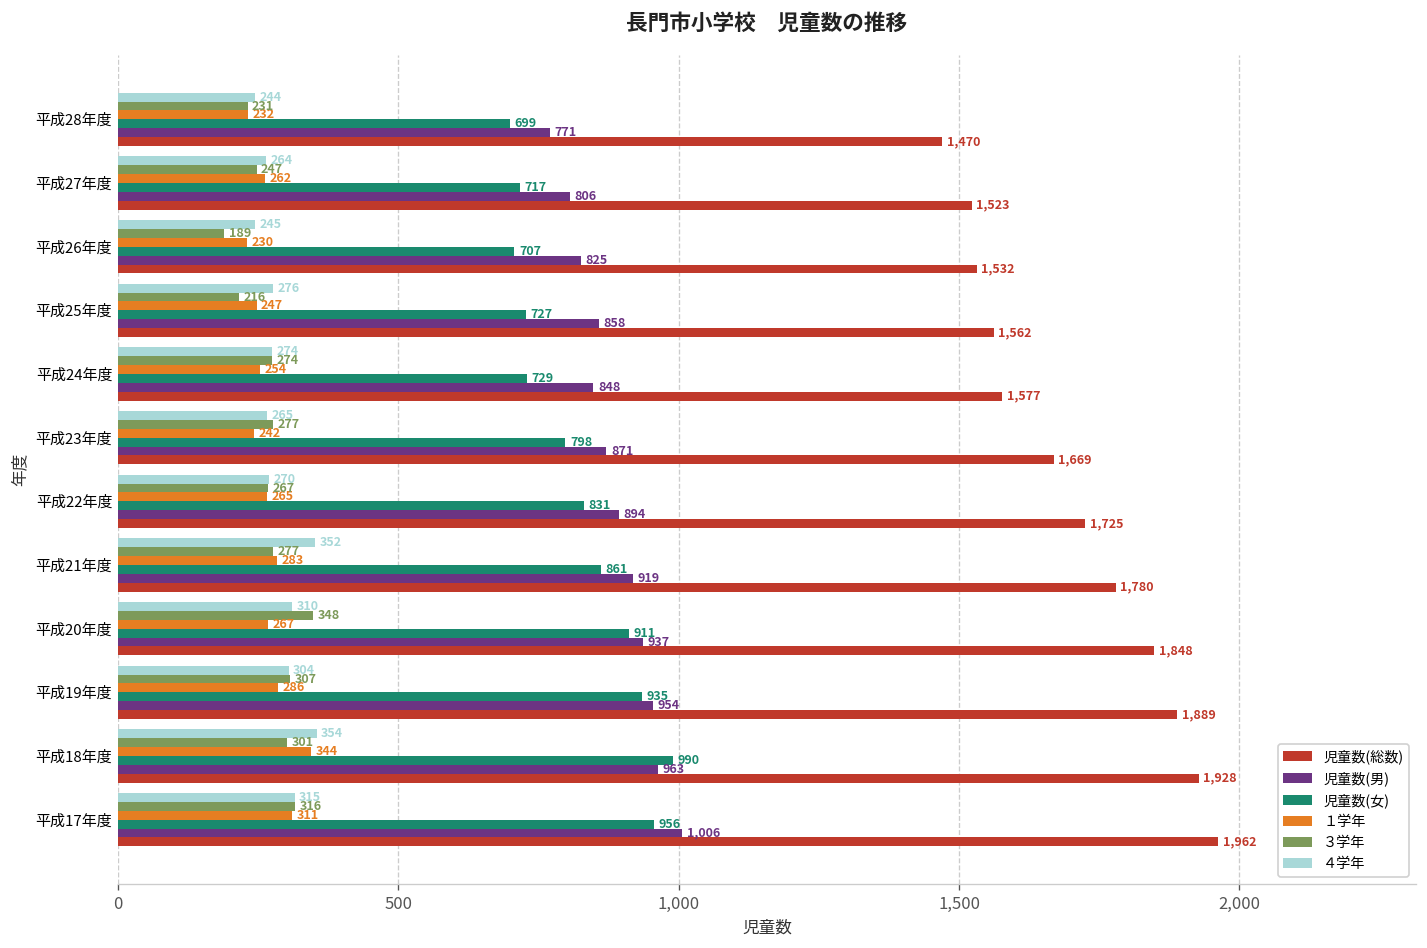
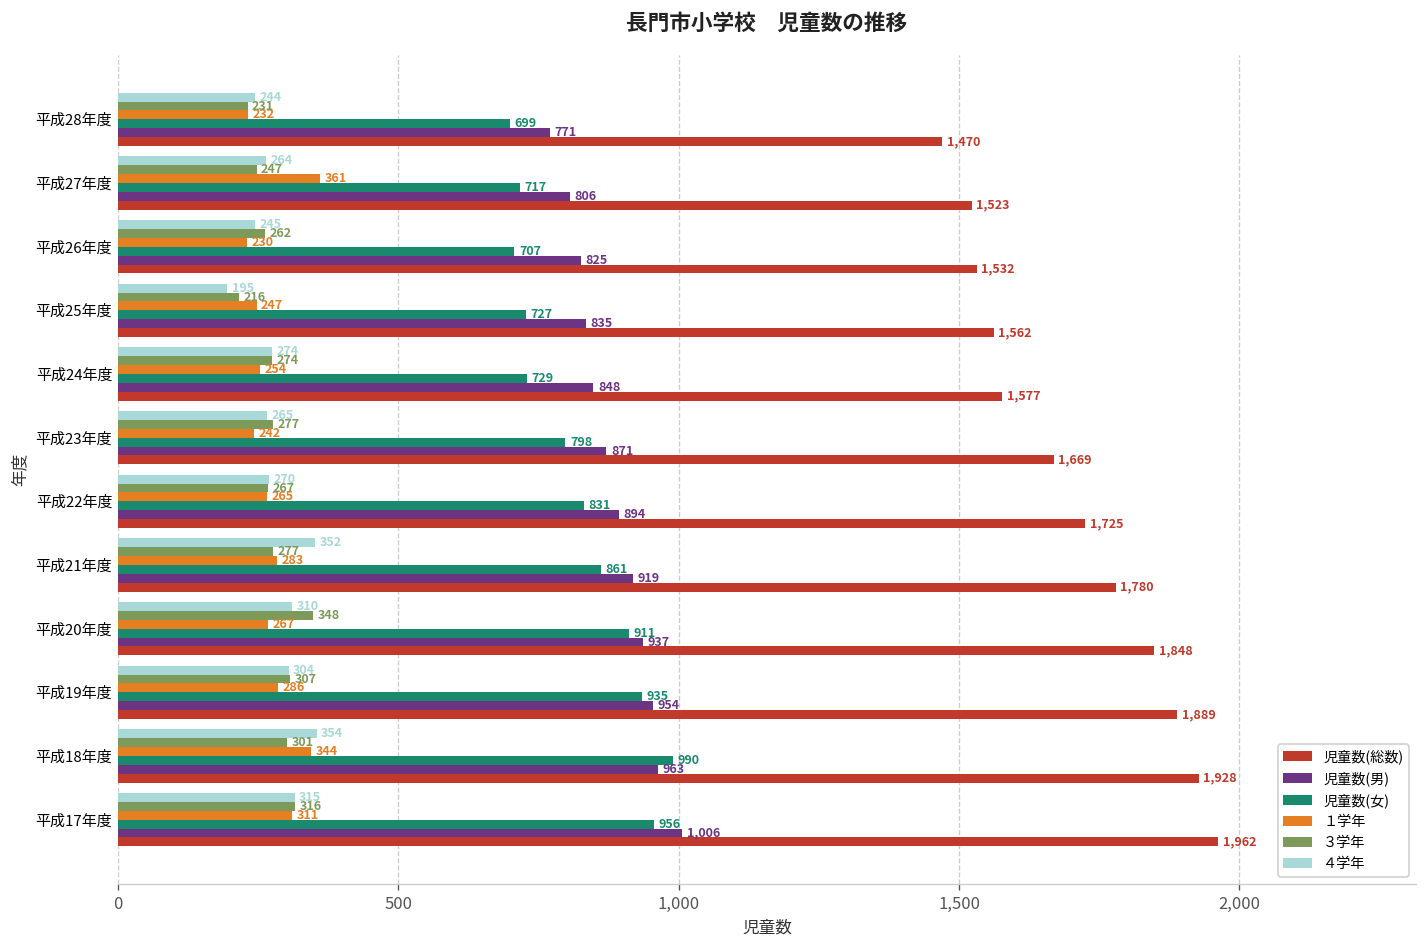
１学年, 平成27年度: 262 -> 361
３学年, 平成26年度: 189 -> 262
４学年, 平成25年度: 276 -> 195
児童数(男), 平成25年度: 858 -> 835
